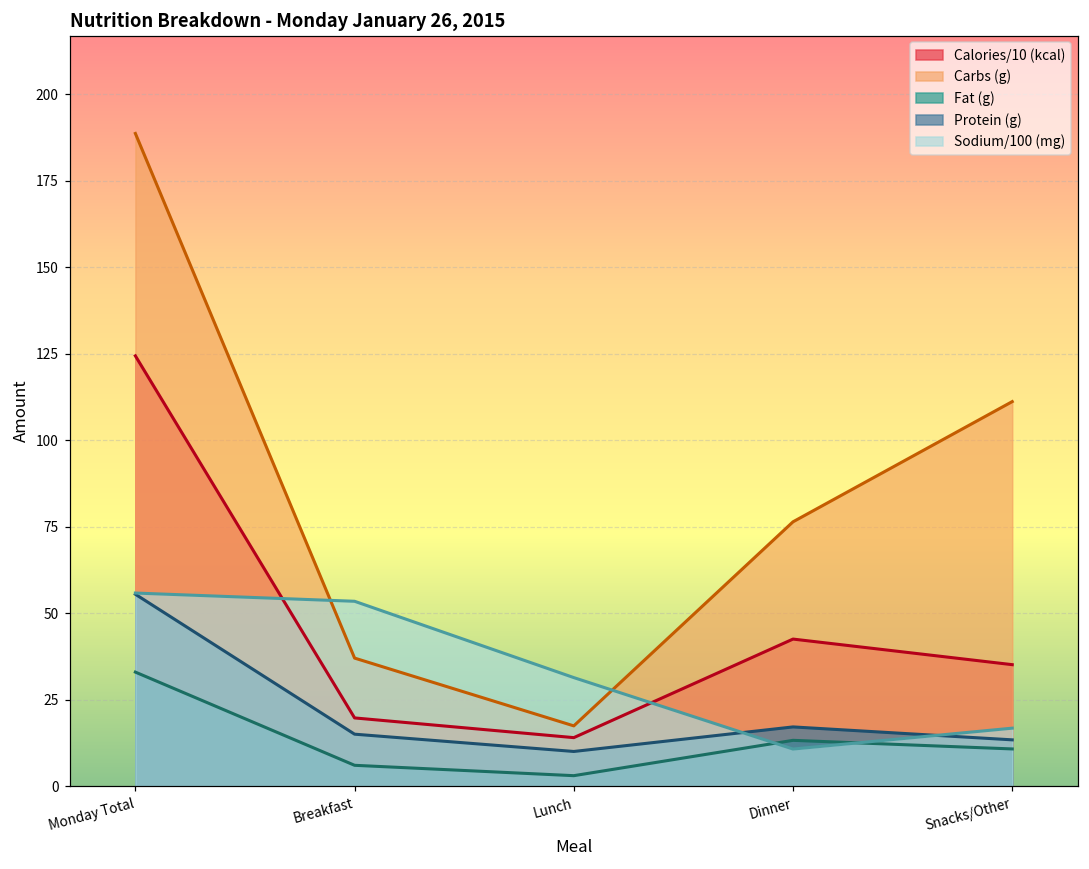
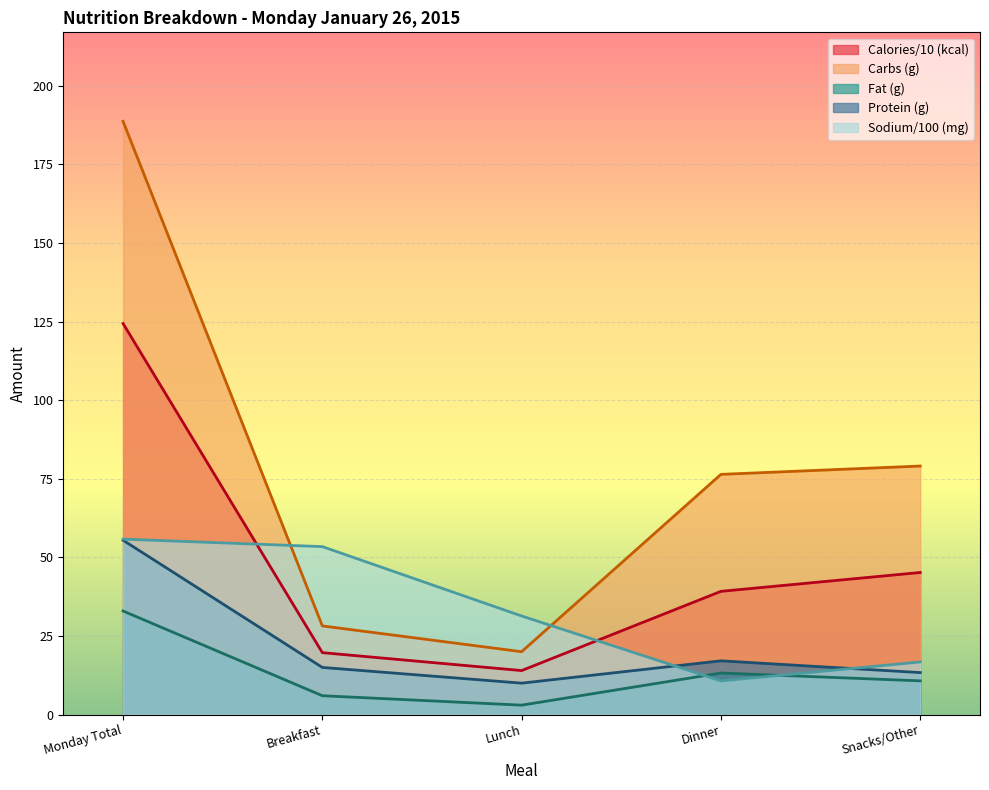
Carbs (g), Breakfast: 37 -> 28
Carbs (g), Lunch: 17 -> 20
Calories/10 (kcal), Dinner: 43 -> 39
Calories/10 (kcal), Snacks/Other: 35 -> 45
Carbs (g), Snacks/Other: 111 -> 79
